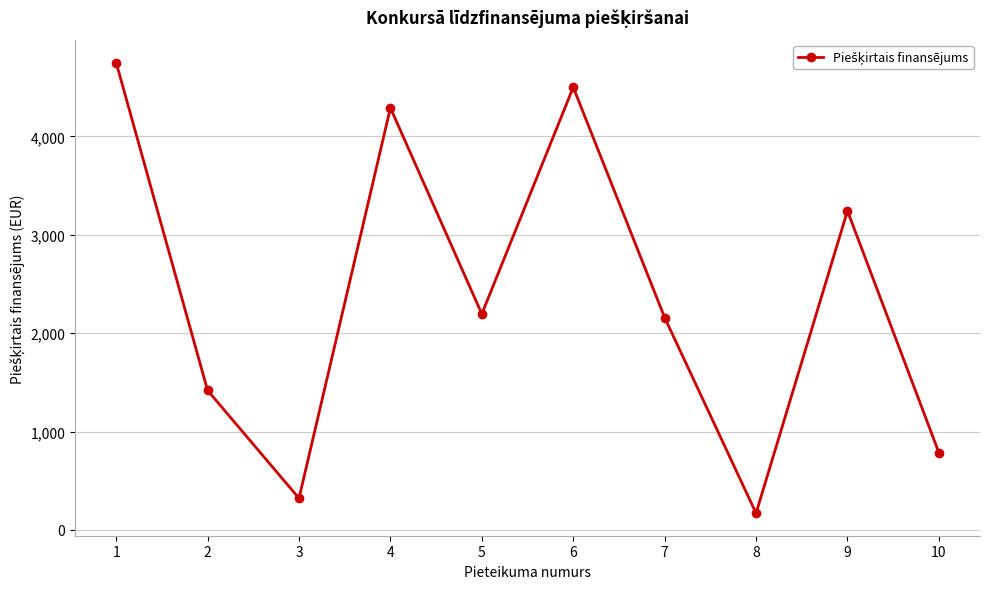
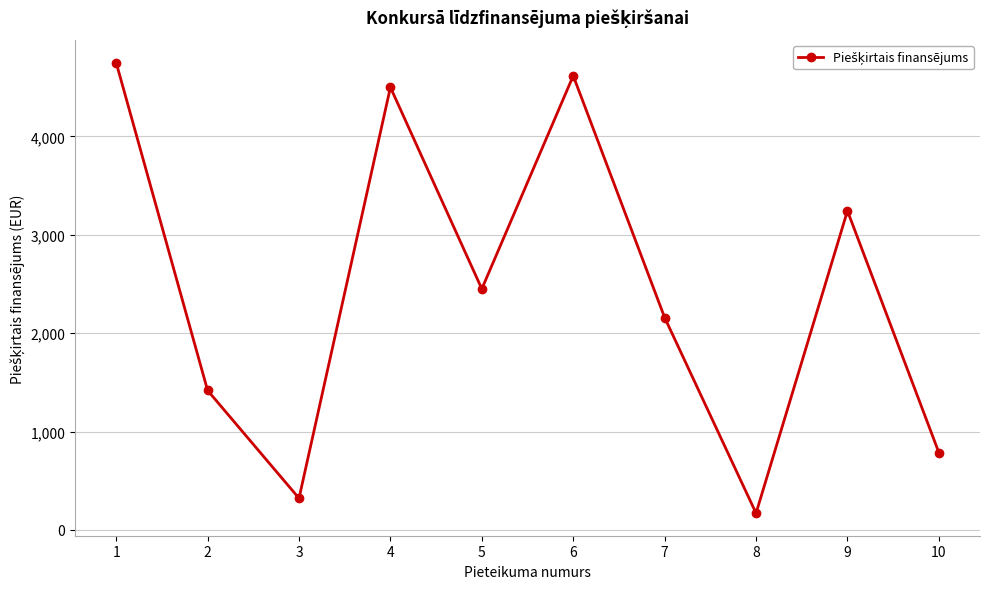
4: 4,300 -> 4,500
5: 2,200 -> 2,500
6: 4,500 -> 4,600
